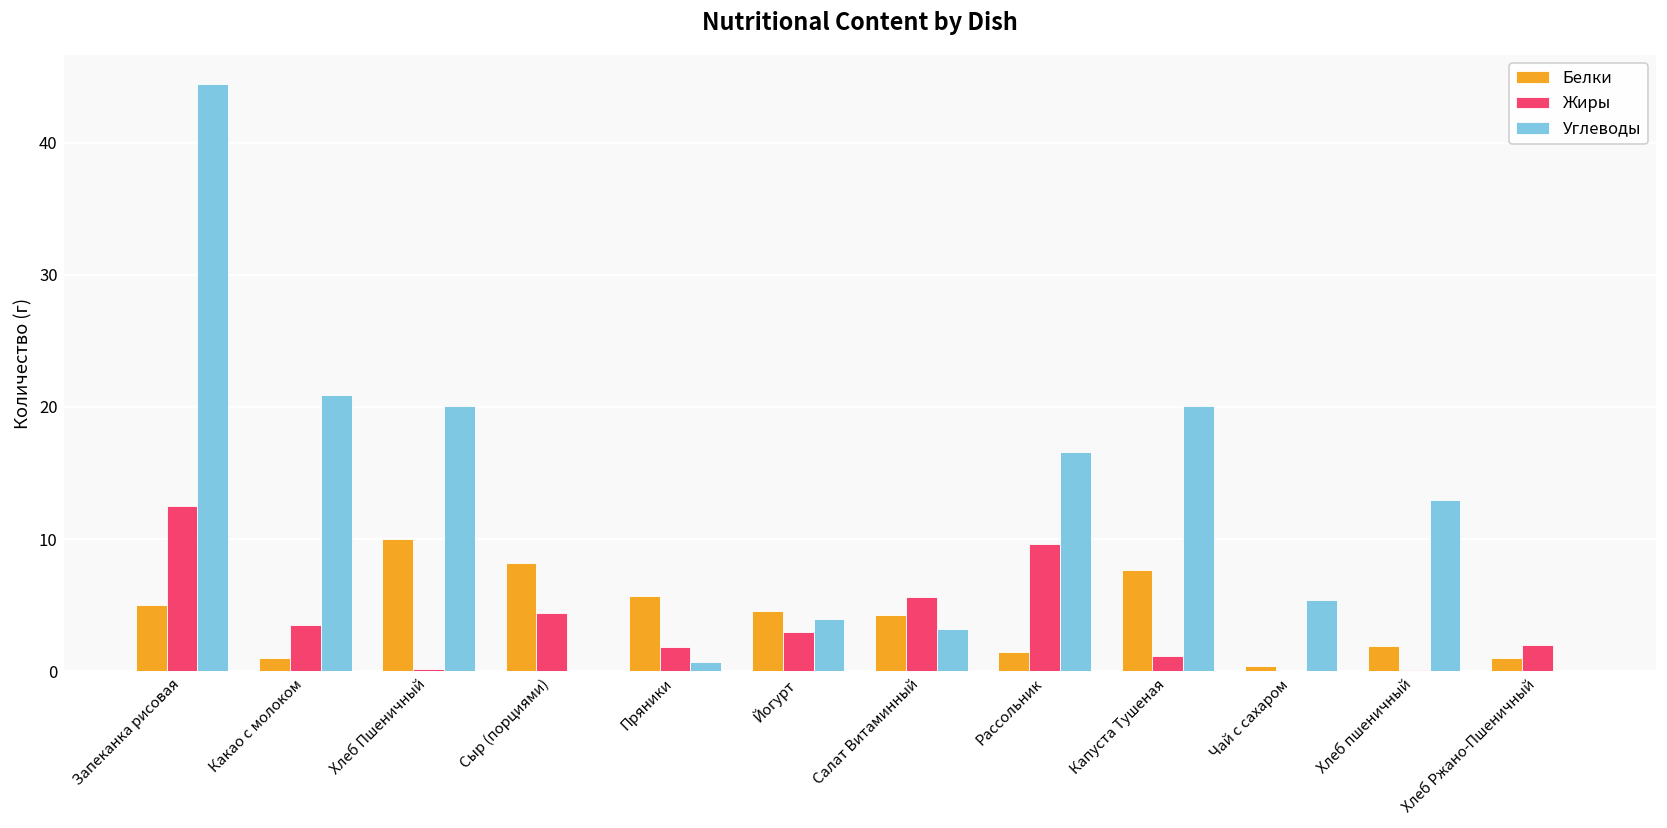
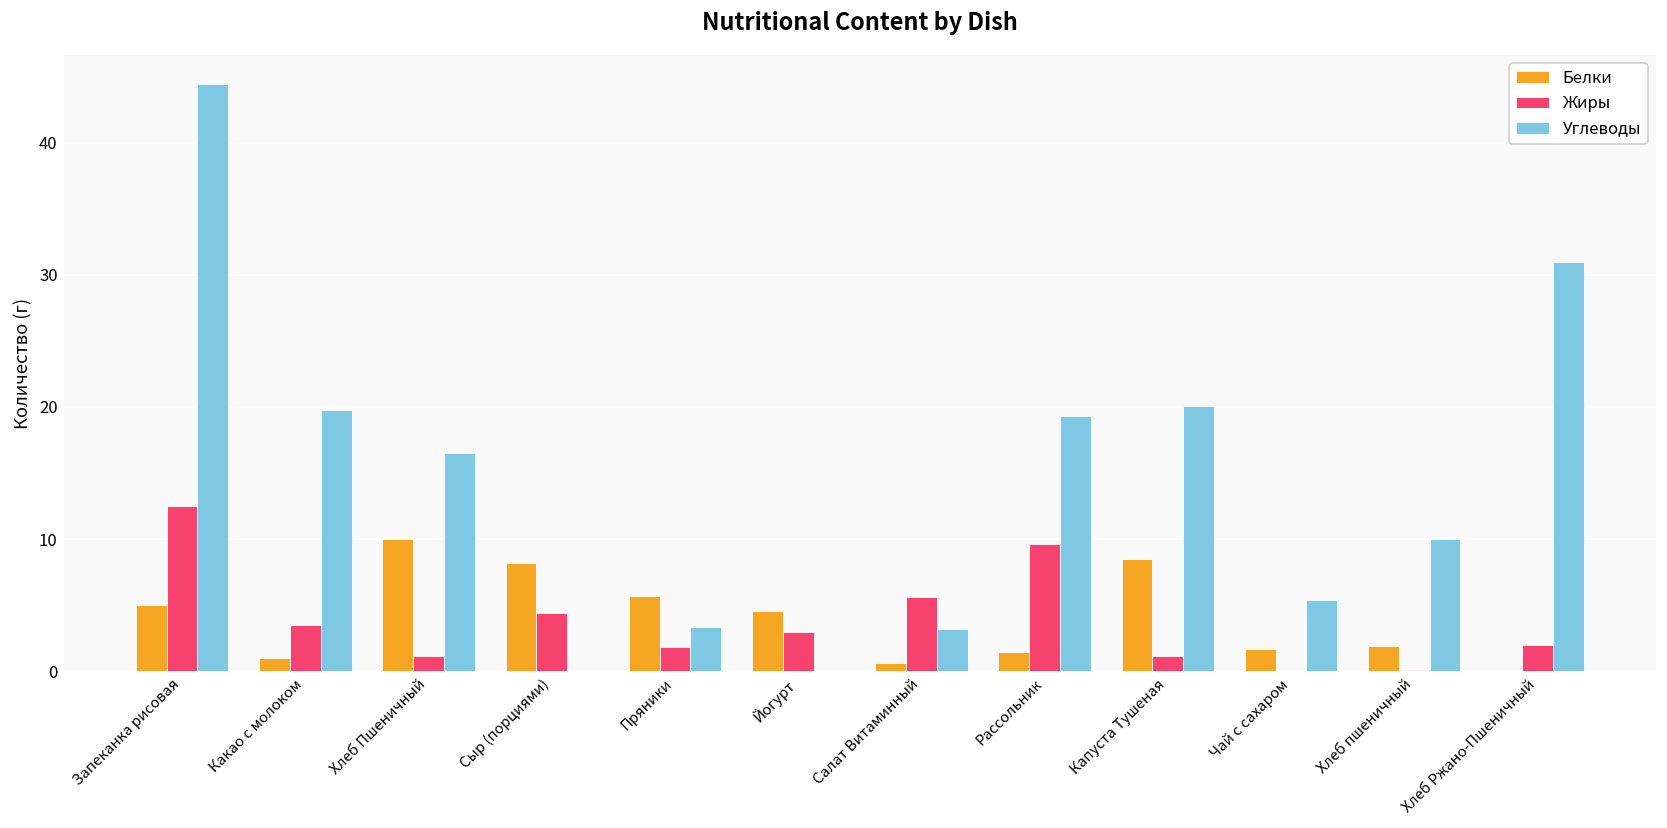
Углеводы, Какао с молоком: 20.9 -> 19.8
Жиры, Хлеб Пшеничный: 0.2 -> 1.2
Углеводы, Хлеб Пшеничный: 20.1 -> 16.5
Углеводы, Пряники: 0.7 -> 3.3
Углеводы, Йогурт: 4 -> 0
Белки, Салат Витаминный: 4.3 -> 0.6
Углеводы, Рассольник: 16.6 -> 19.3
Белки, Капуста Тушеная: 7.7 -> 8.5
Белки, Чай с сахаром: 0.4 -> 1.7
Углеводы, Хлеб пшеничный: 13 -> 10
Белки, Хлеб Ржано-Пшеничный: 1 -> 0
Углеводы, Хлеб Ржано-Пшеничный: 0 -> 31
